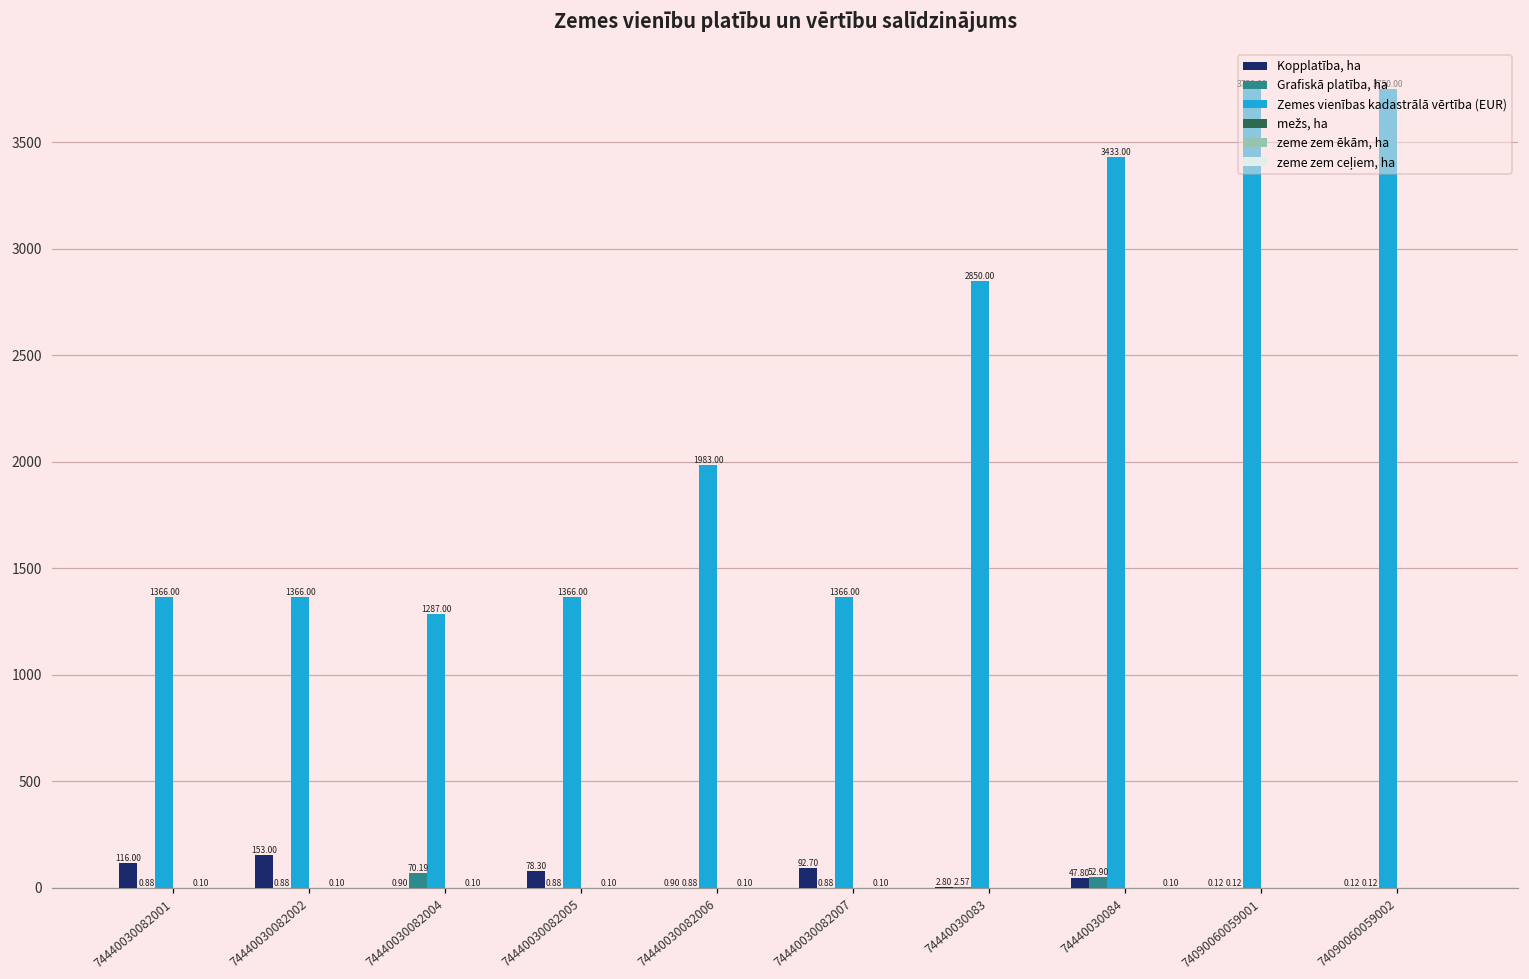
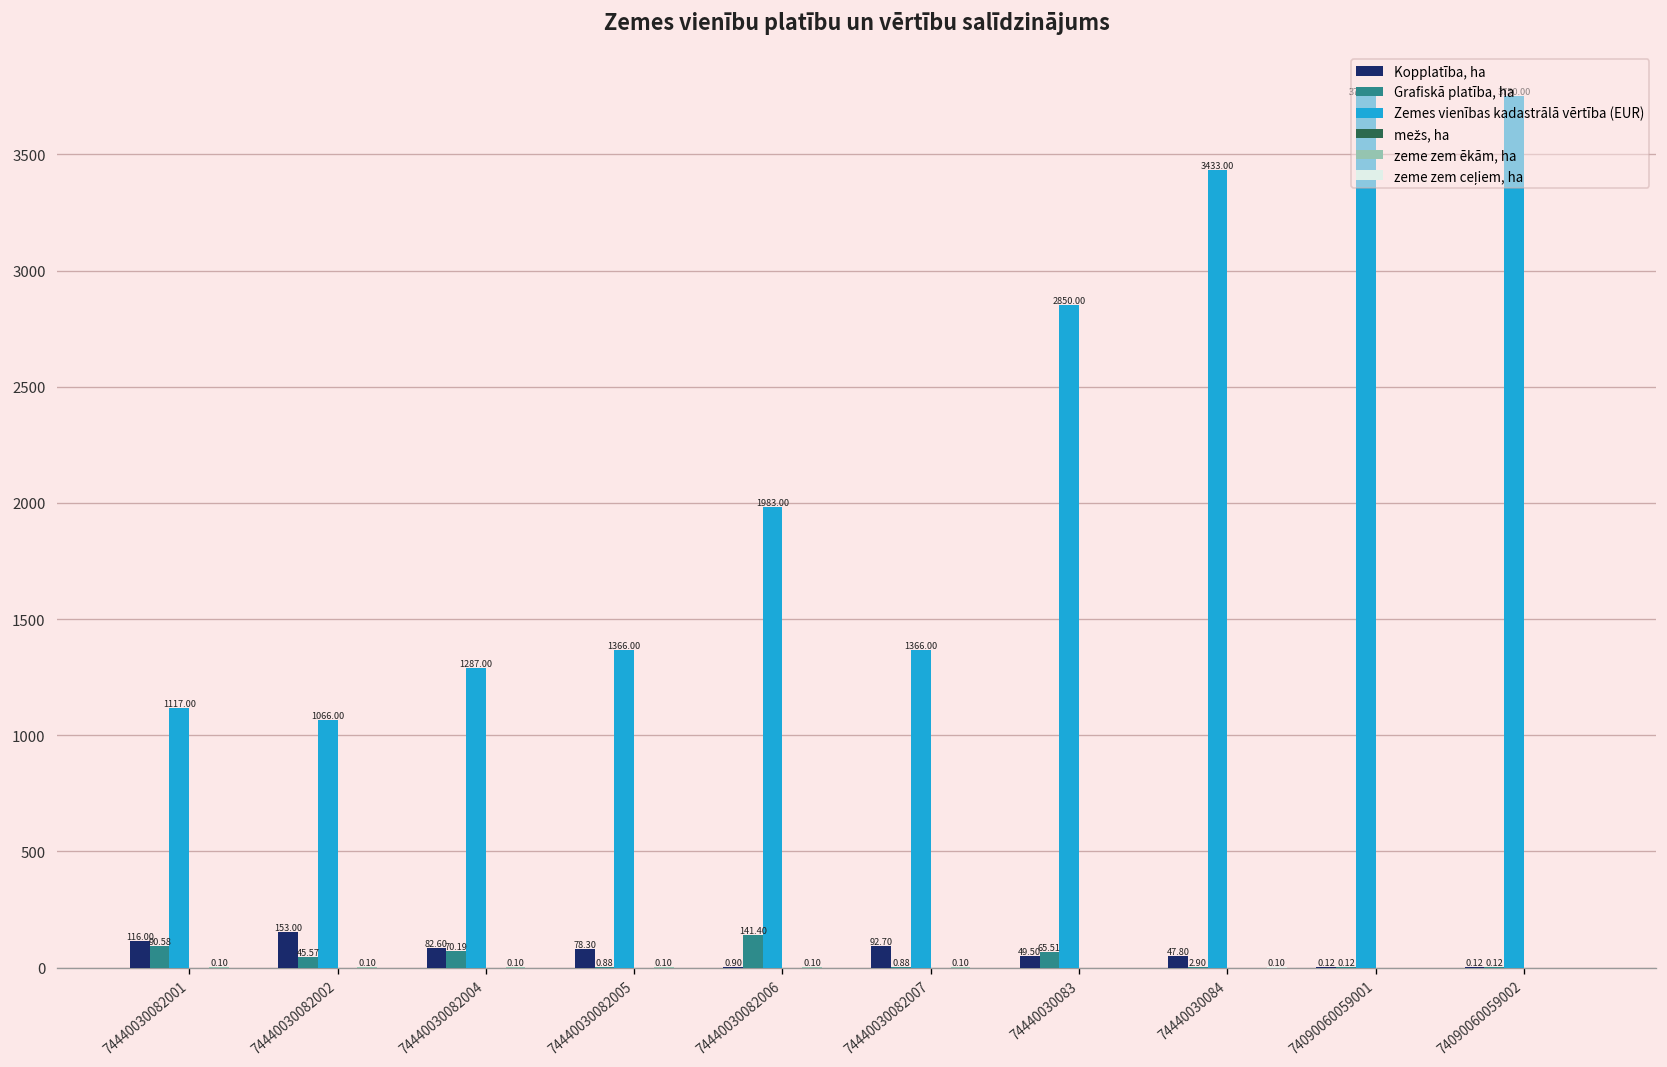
Grafiskā platība, ha, 74440030082001: 0.88 -> 90.58
Zemes vienības kadastrālā vērtība (EUR), 74440030082001: 1366.00 -> 1117.00
Grafiskā platība, ha, 74440030082002: 0.88 -> 45.57
Zemes vienības kadastrālā vērtība (EUR), 74440030082002: 1366.00 -> 1066.00
Kopplatība, ha, 74440030082004: 0.90 -> 82.60
Grafiskā platība, ha, 74440030082006: 0.88 -> 141.40
Kopplatība, ha, 74440030083: 2.80 -> 49.50
Grafiskā platība, ha, 74440030083: 2.57 -> 65.51
Grafiskā platība, ha, 74440030084: 52.90 -> 2.90
